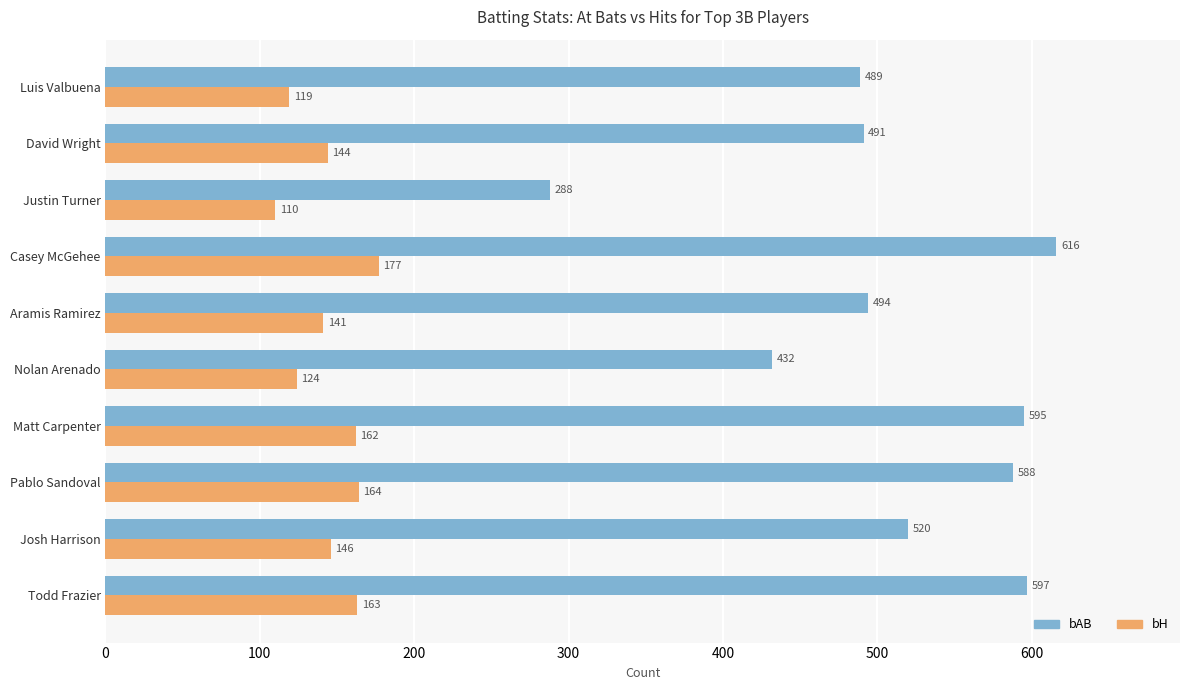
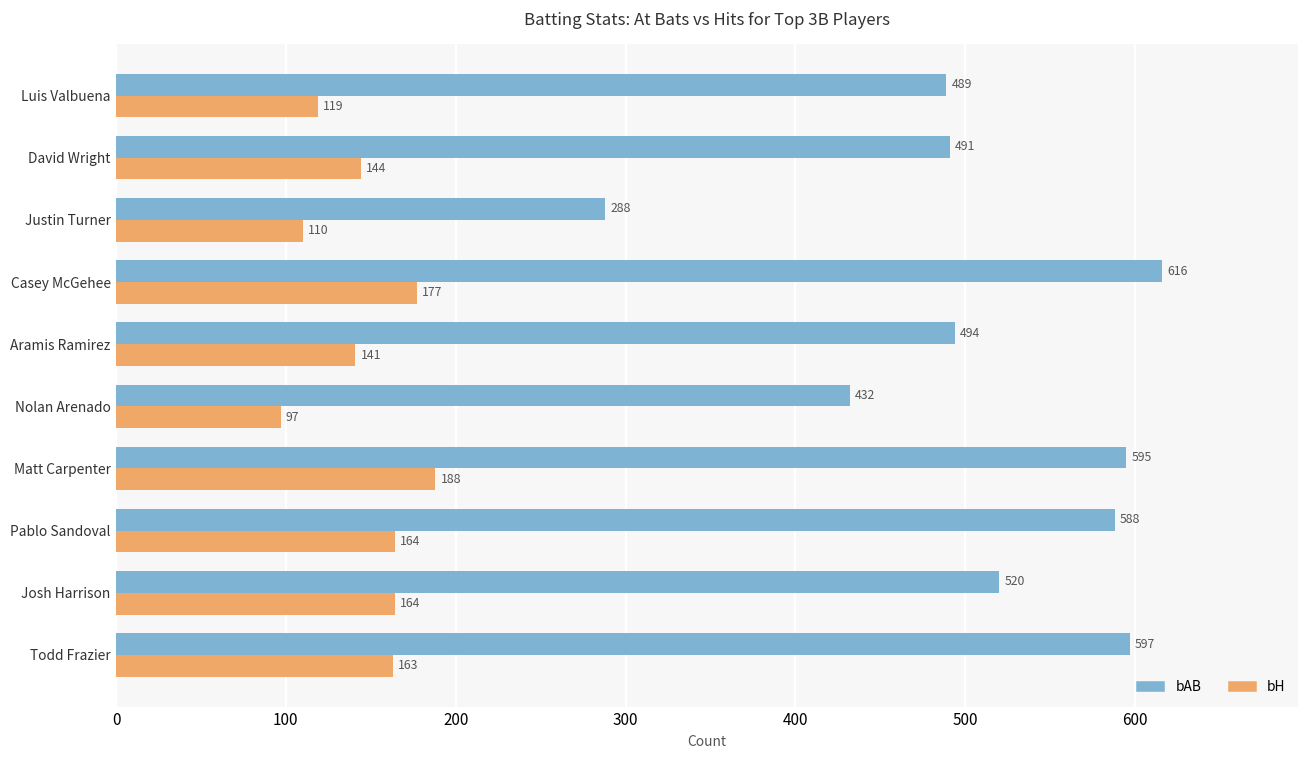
bH, Nolan Arenado: 124 -> 97
bH, Matt Carpenter: 162 -> 188
bH, Josh Harrison: 146 -> 164
